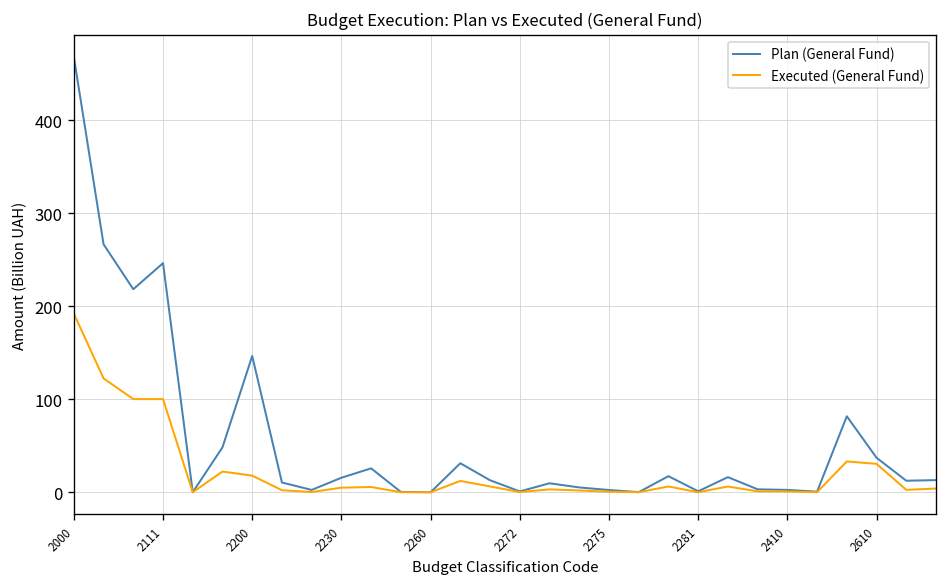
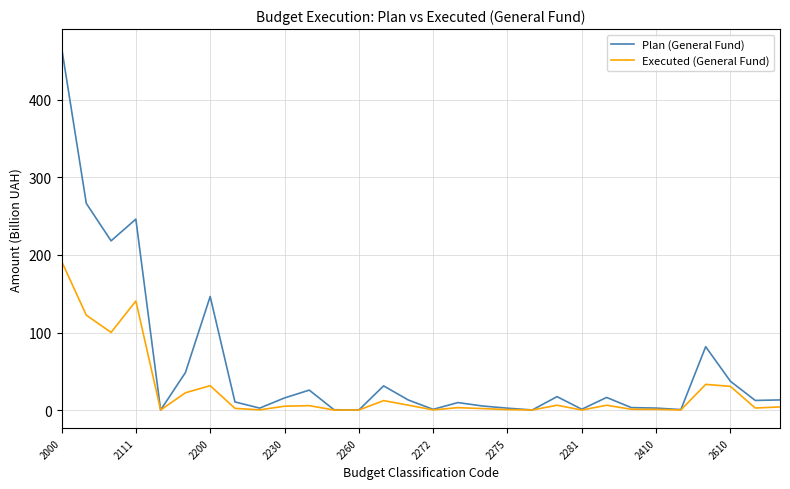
Executed (General Fund), 2111: 100 -> 140
Executed (General Fund), 2200: 20 -> 30
